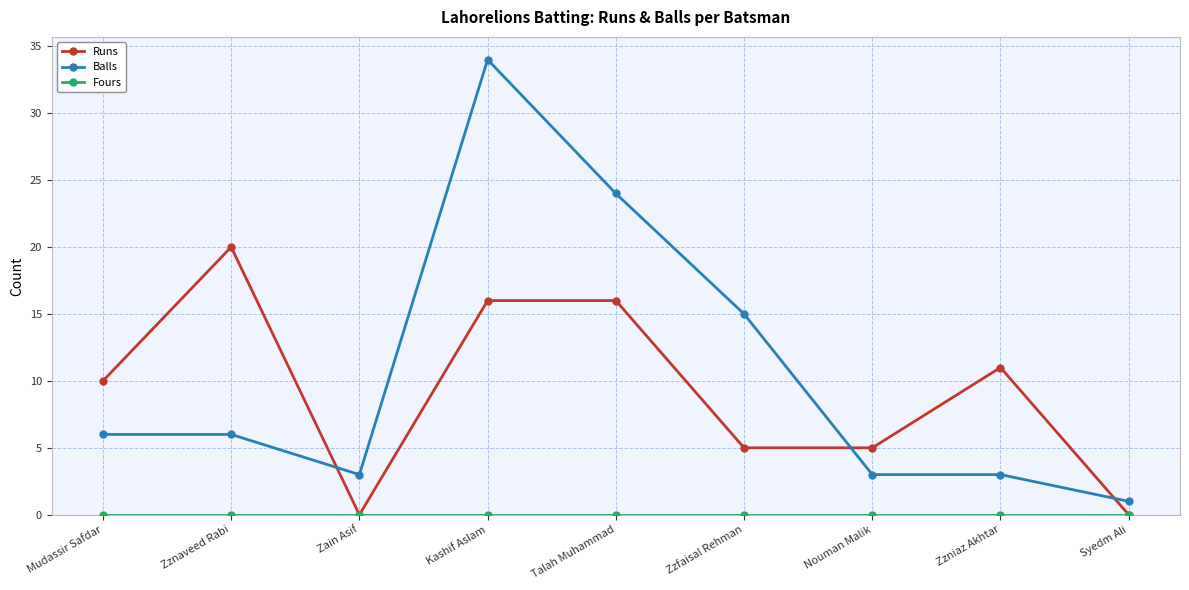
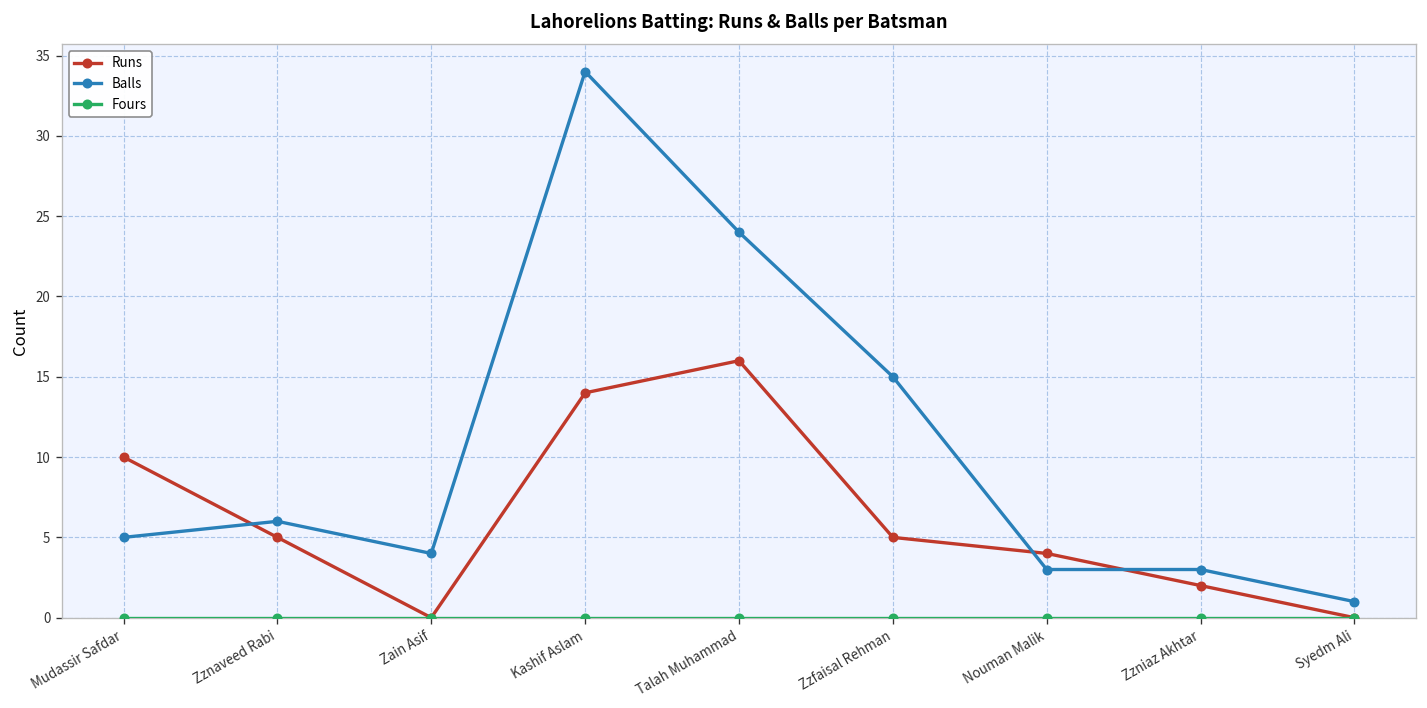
Balls, Mudassir Safdar: 6 -> 5
Runs, Zznaveed Rabi: 20 -> 5
Balls, Zain Asif: 3 -> 4
Runs, Kashif Aslam: 16 -> 14
Runs, Nouman Malik: 5 -> 4
Runs, Zzniaz Akhtar: 11 -> 2
